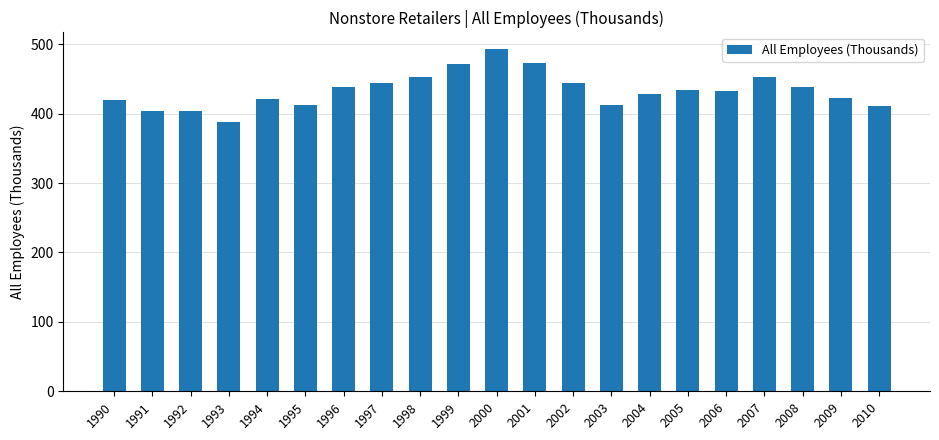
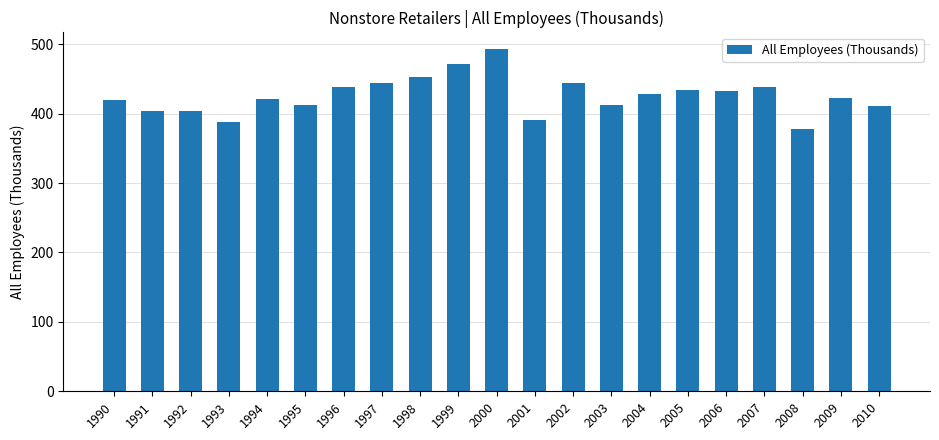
2001: 470 -> 390
2007: 450 -> 440
2008: 440 -> 380
